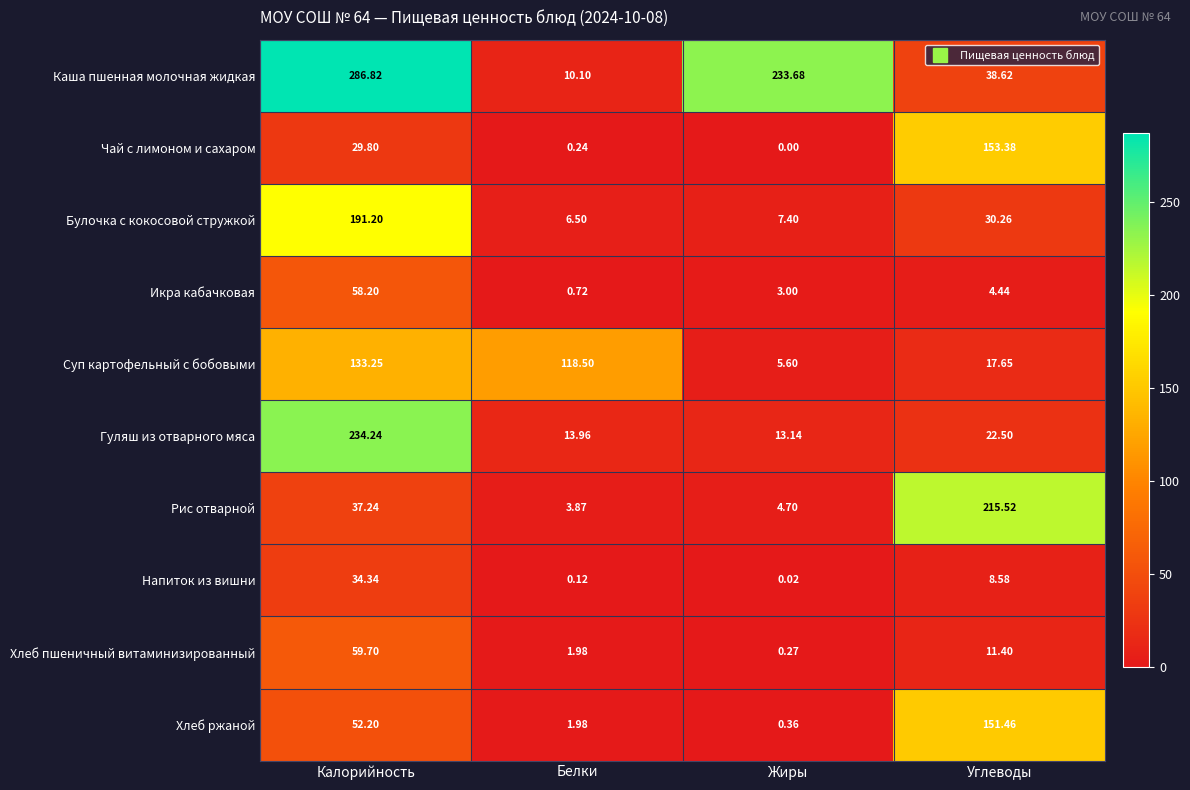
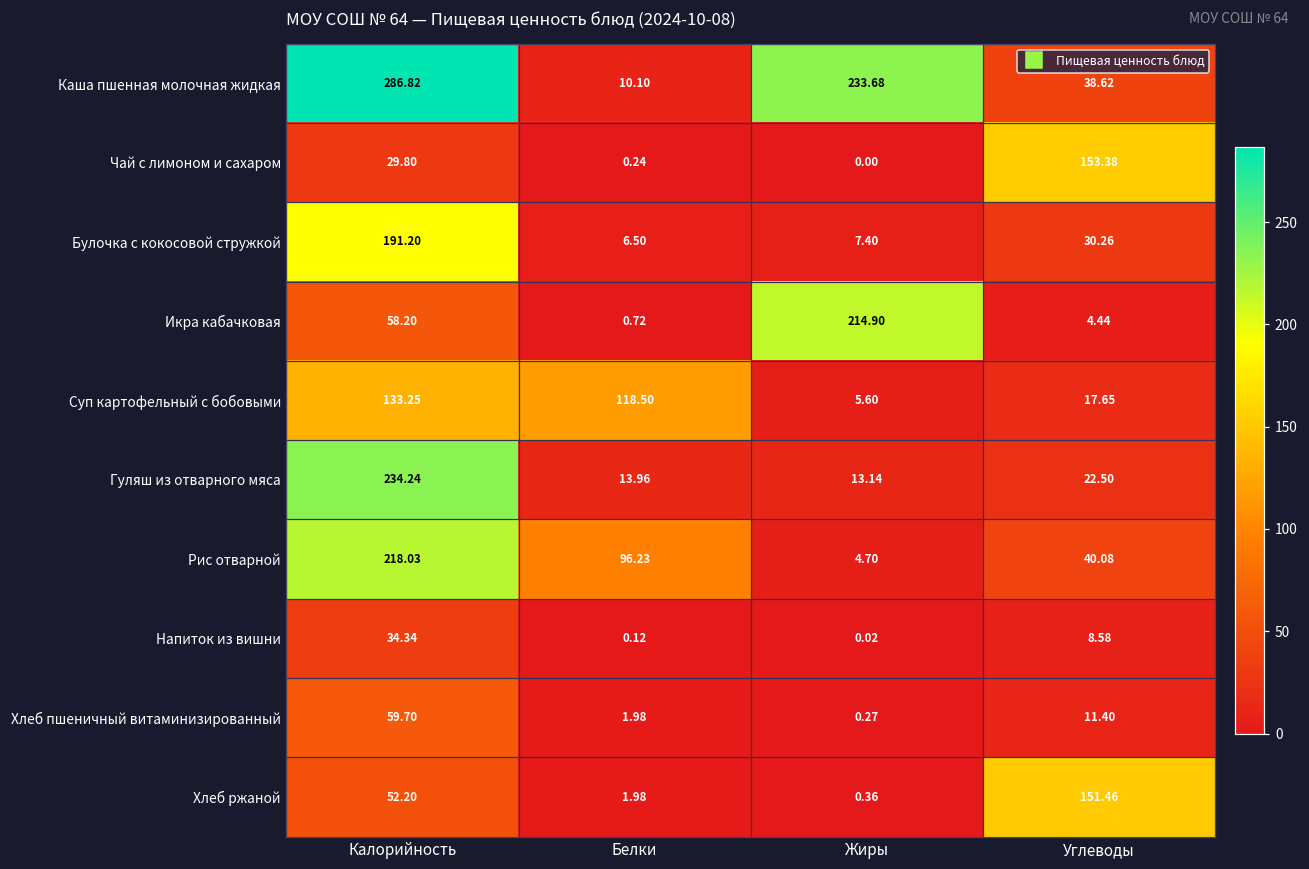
Икра кабачковая, Жиры: 3.00 -> 214.90
Рис отварной, Калорийность: 37.24 -> 218.03
Рис отварной, Белки: 3.87 -> 96.23
Рис отварной, Углеводы: 215.52 -> 40.08
